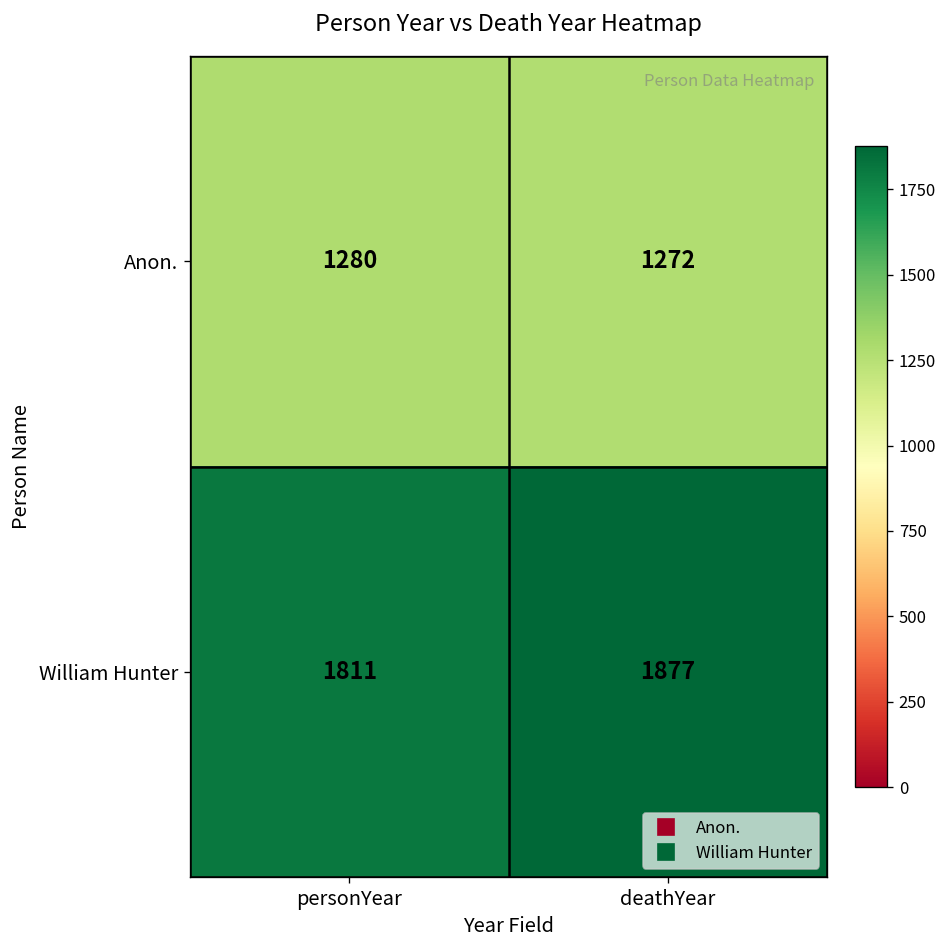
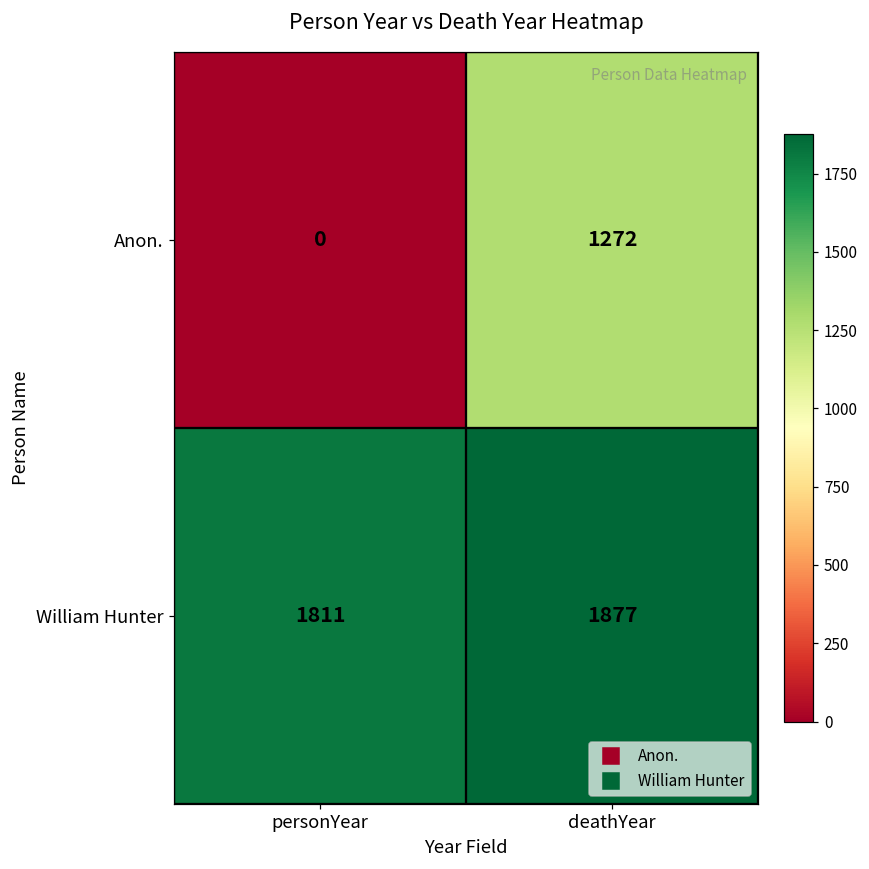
Anon., personYear: 1280 -> 0
